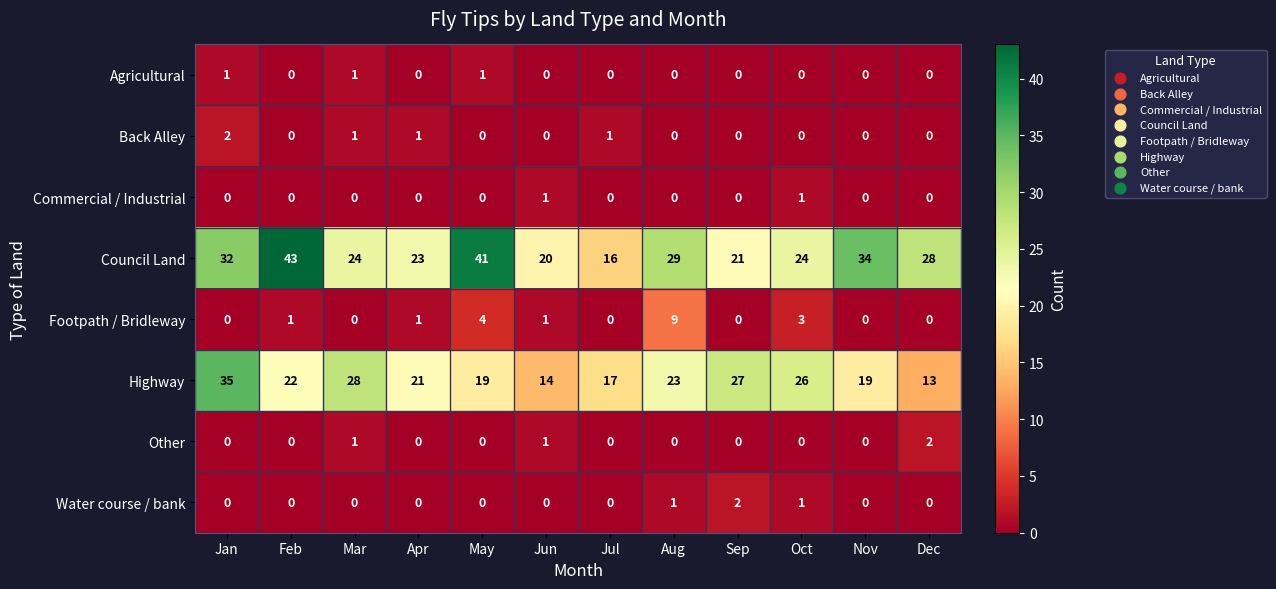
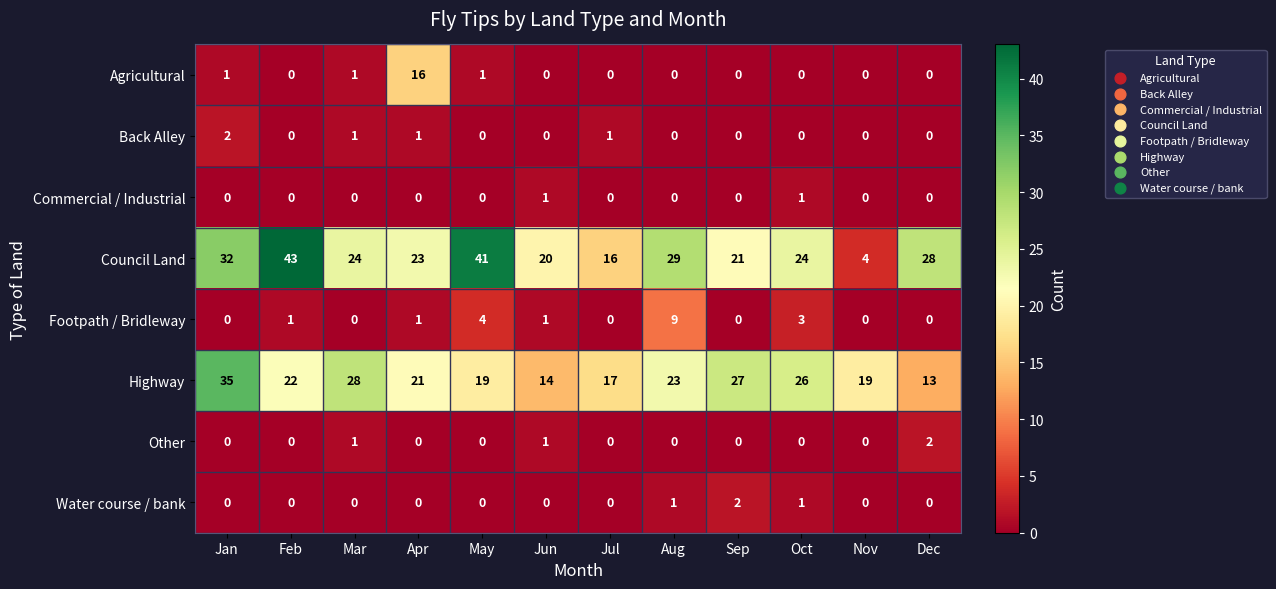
Agricultural, Apr: 0 -> 16
Council Land, Nov: 34 -> 4
